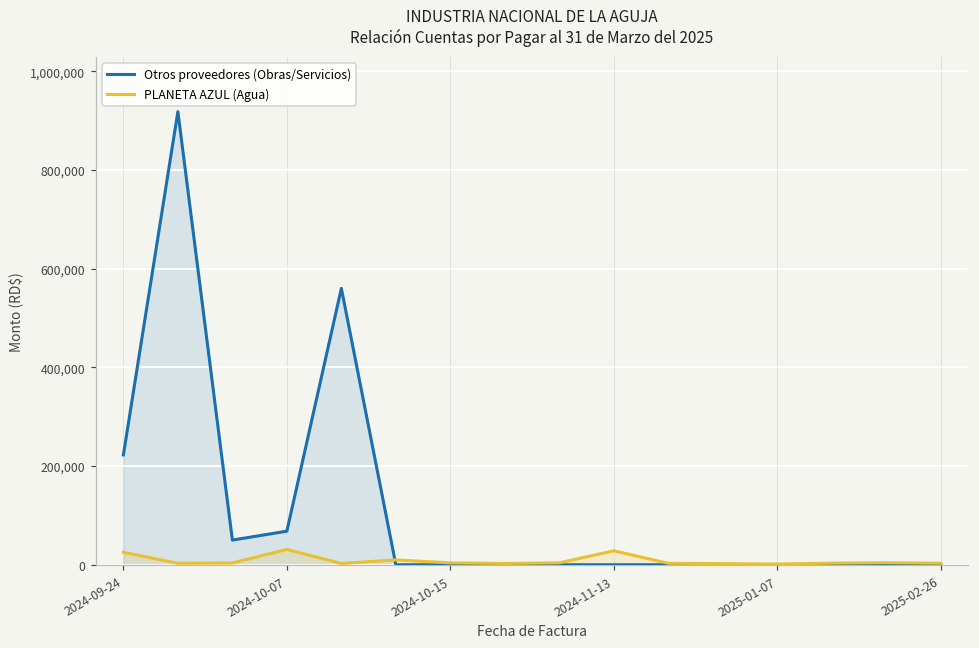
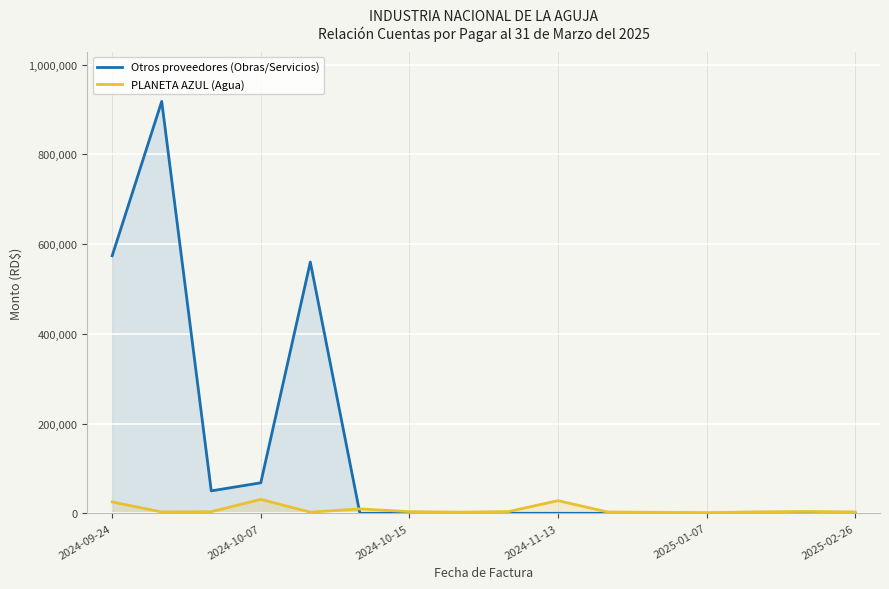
Otros proveedores (Obras/Servicios), 2024-09-24: 220,000 -> 570,000
